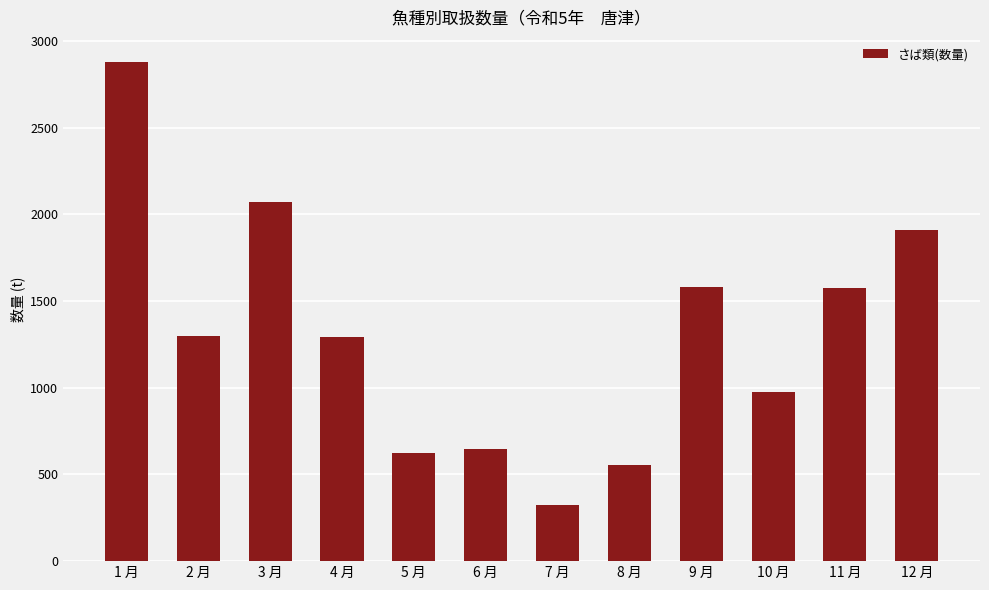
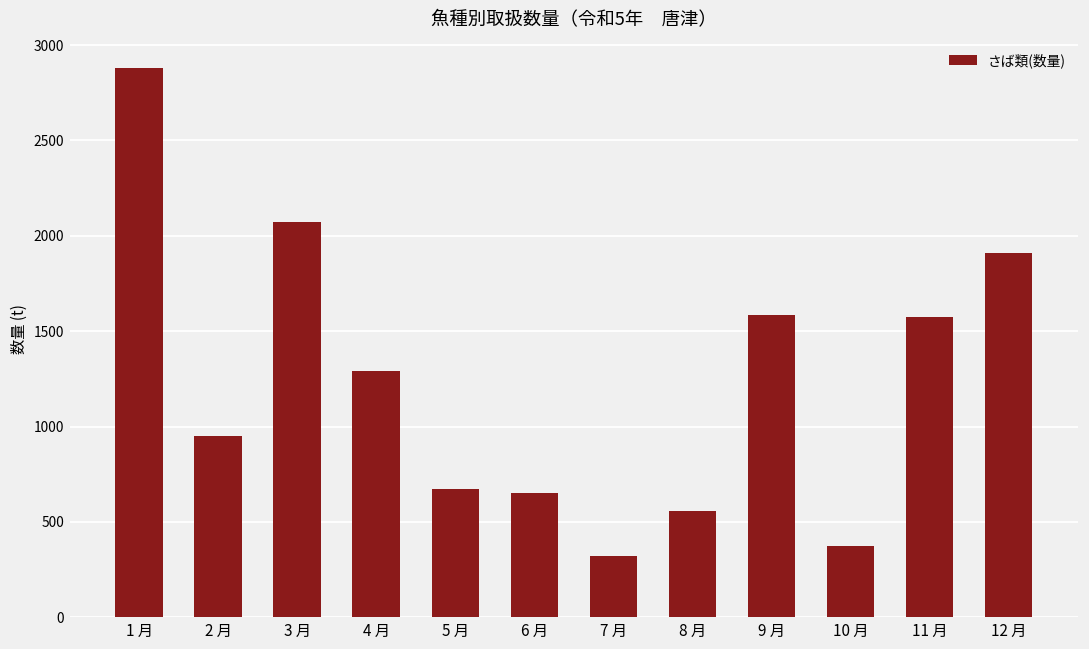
2 月: 1300 -> 950
5 月: 620 -> 670
10 月: 970 -> 370
